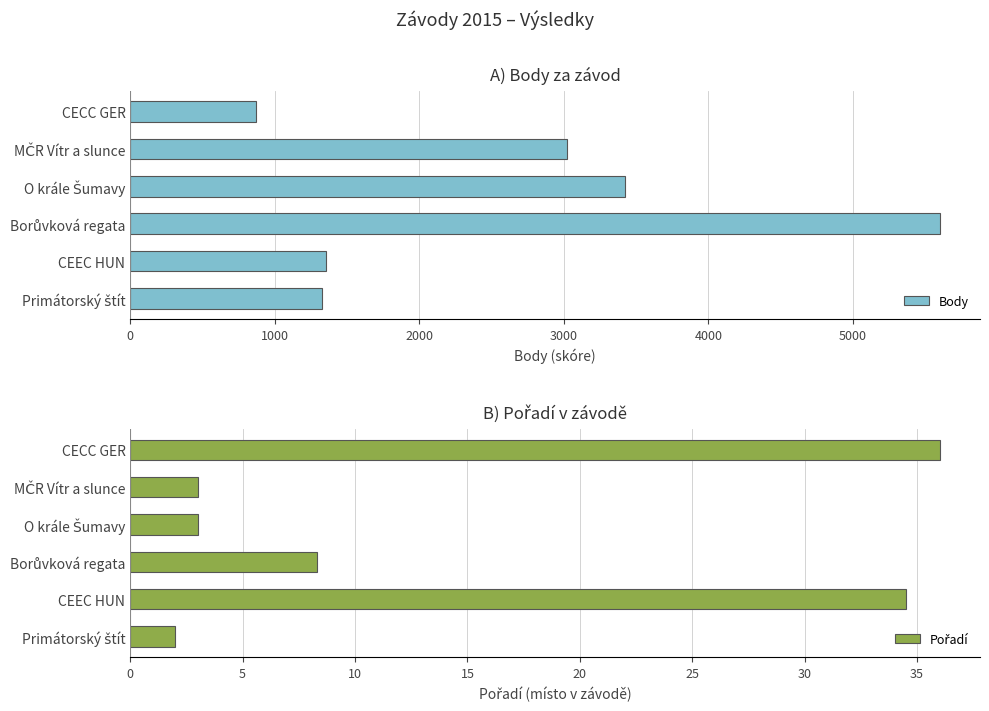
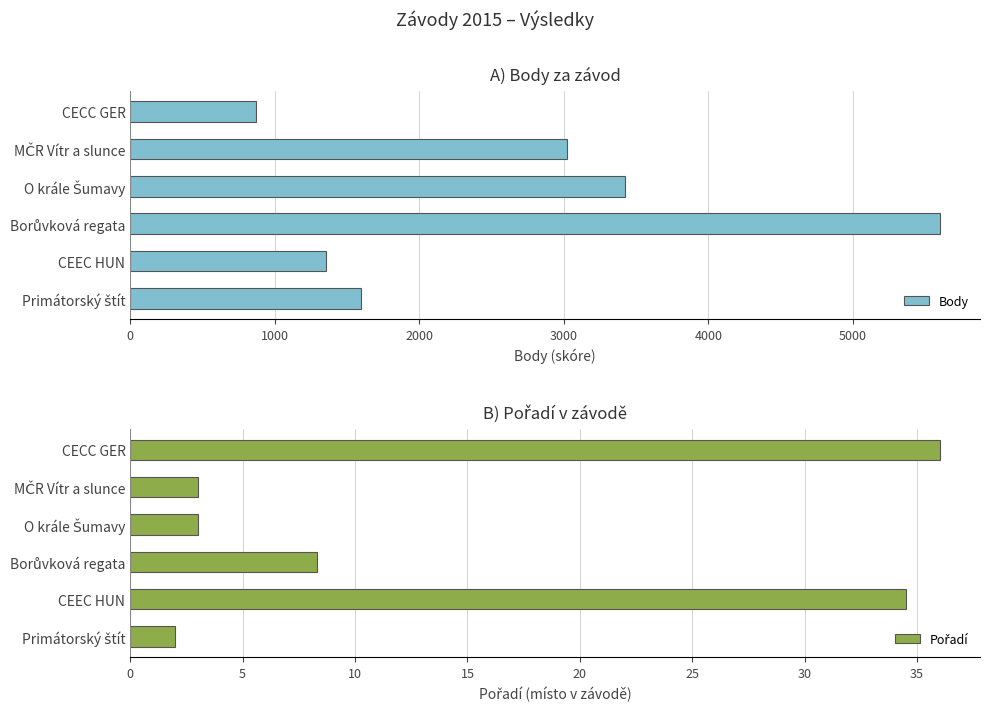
A) Body za závod, Primátorský štít: 1330 -> 1600
